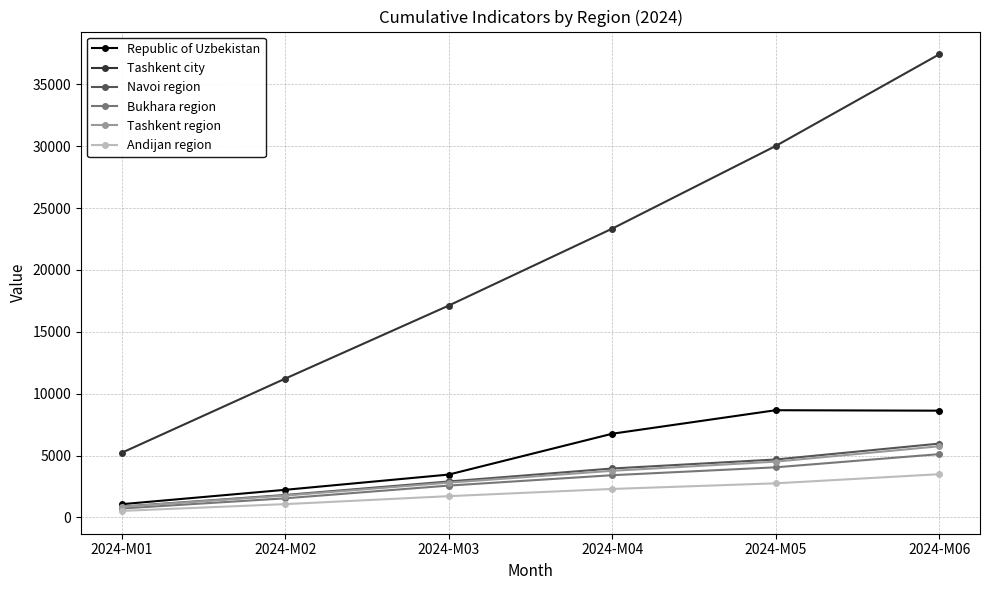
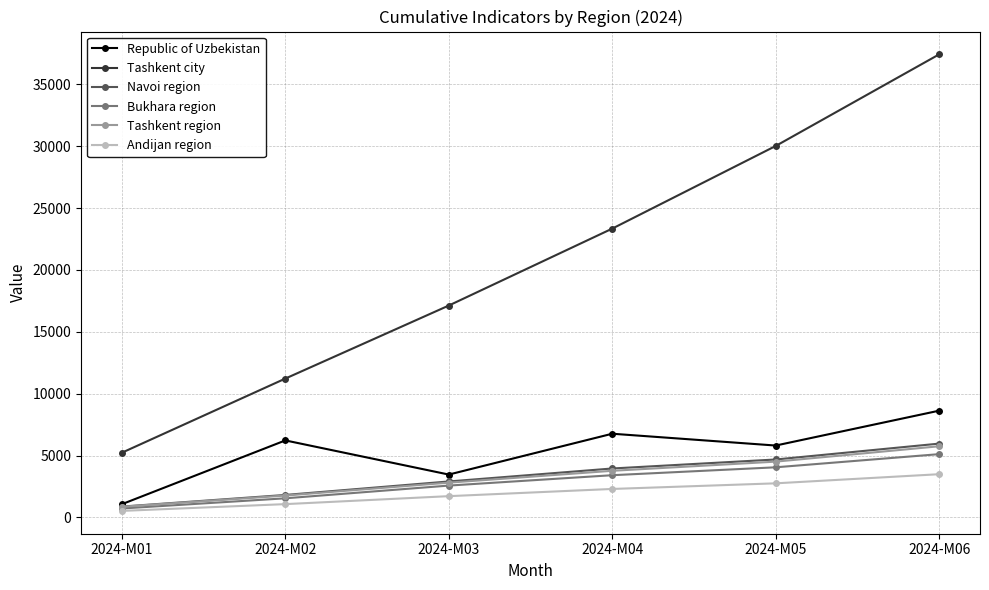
Republic of Uzbekistan, 2024-M02: 2200 -> 6200
Republic of Uzbekistan, 2024-M05: 8700 -> 5800
